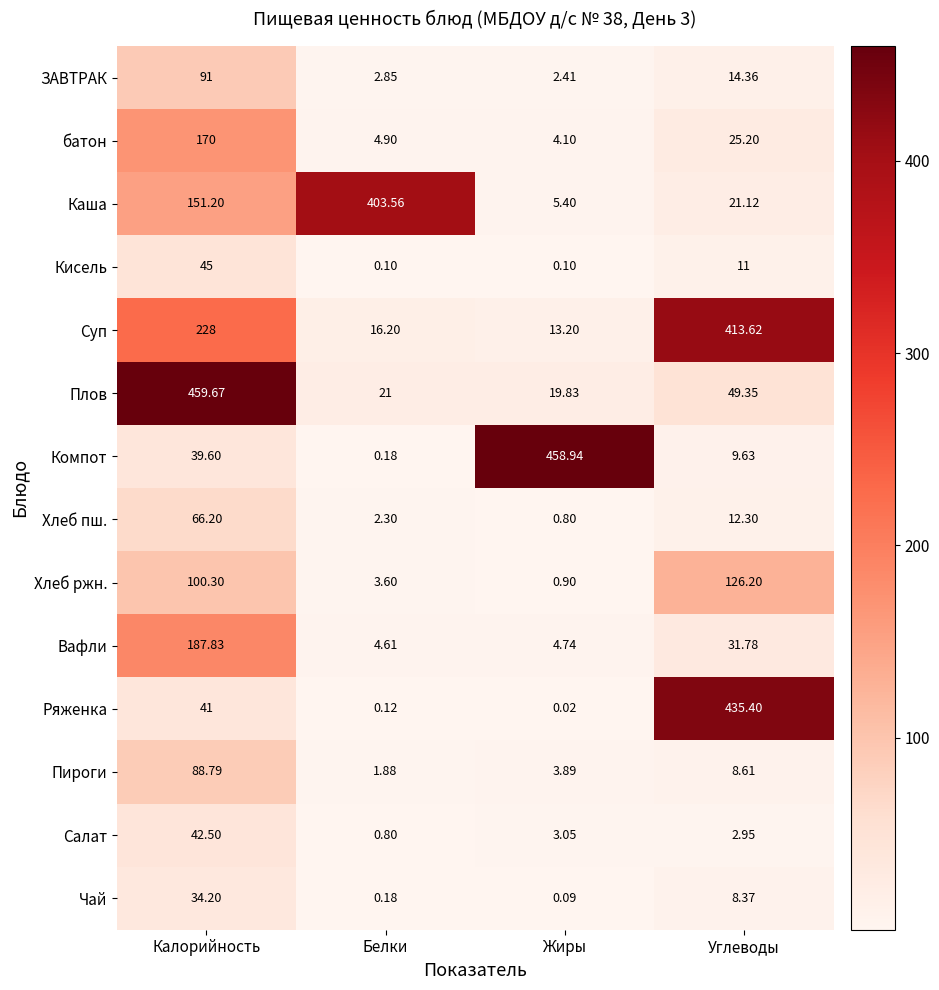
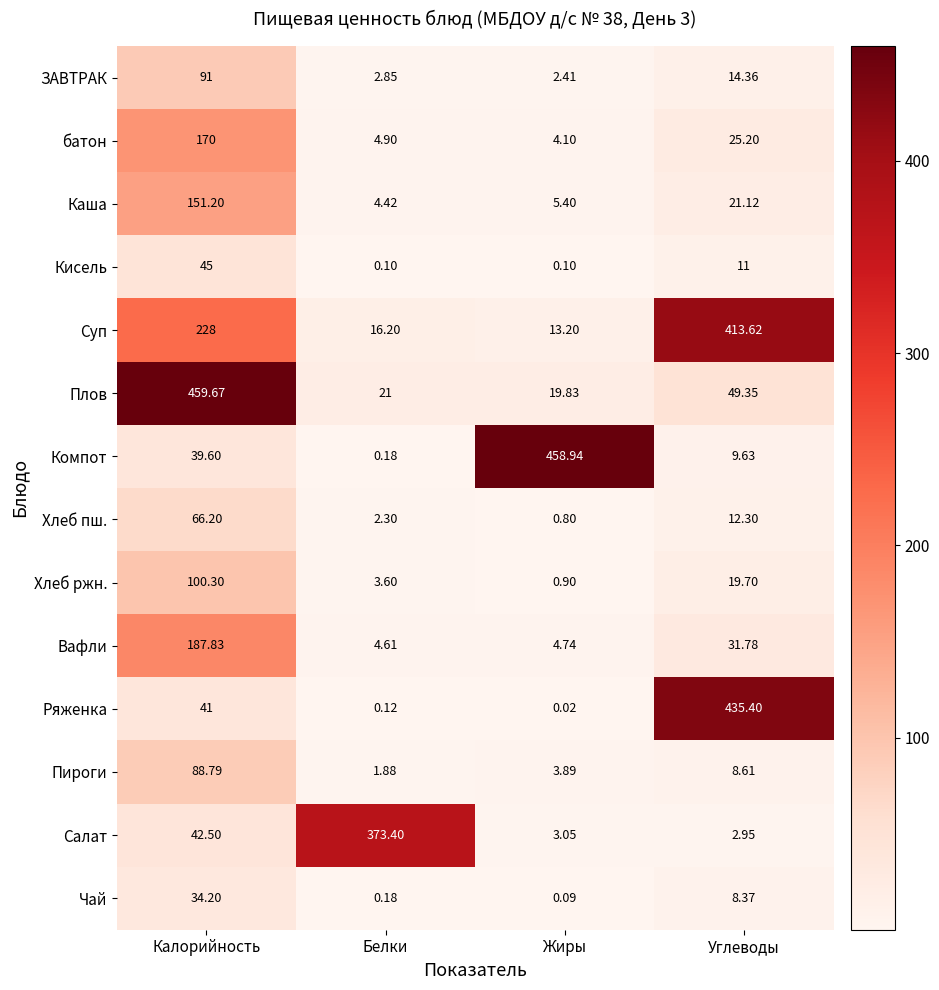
Каша, Белки: 403.56 -> 4.42
Хлеб ржн., Углеводы: 126.20 -> 19.70
Салат, Белки: 0.80 -> 373.40
